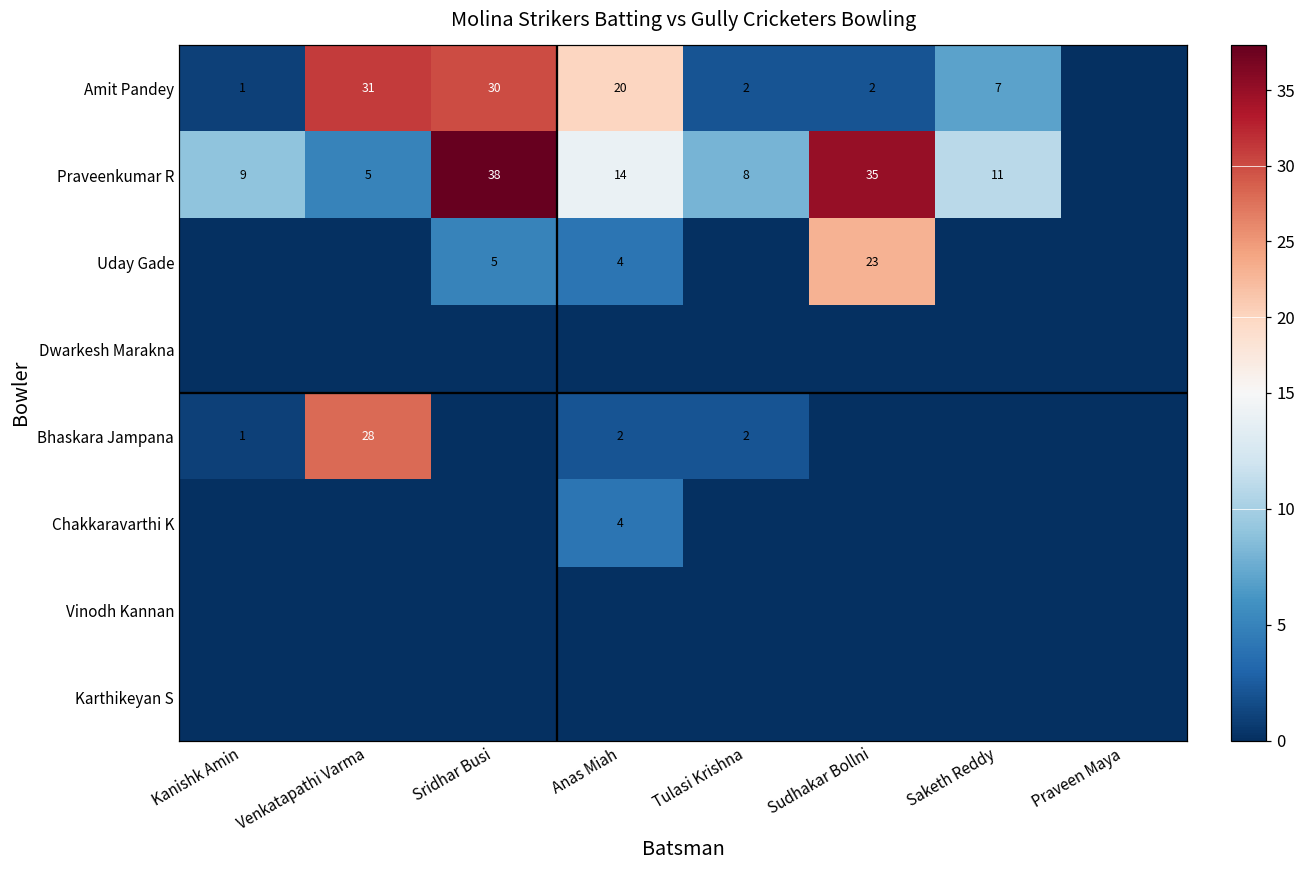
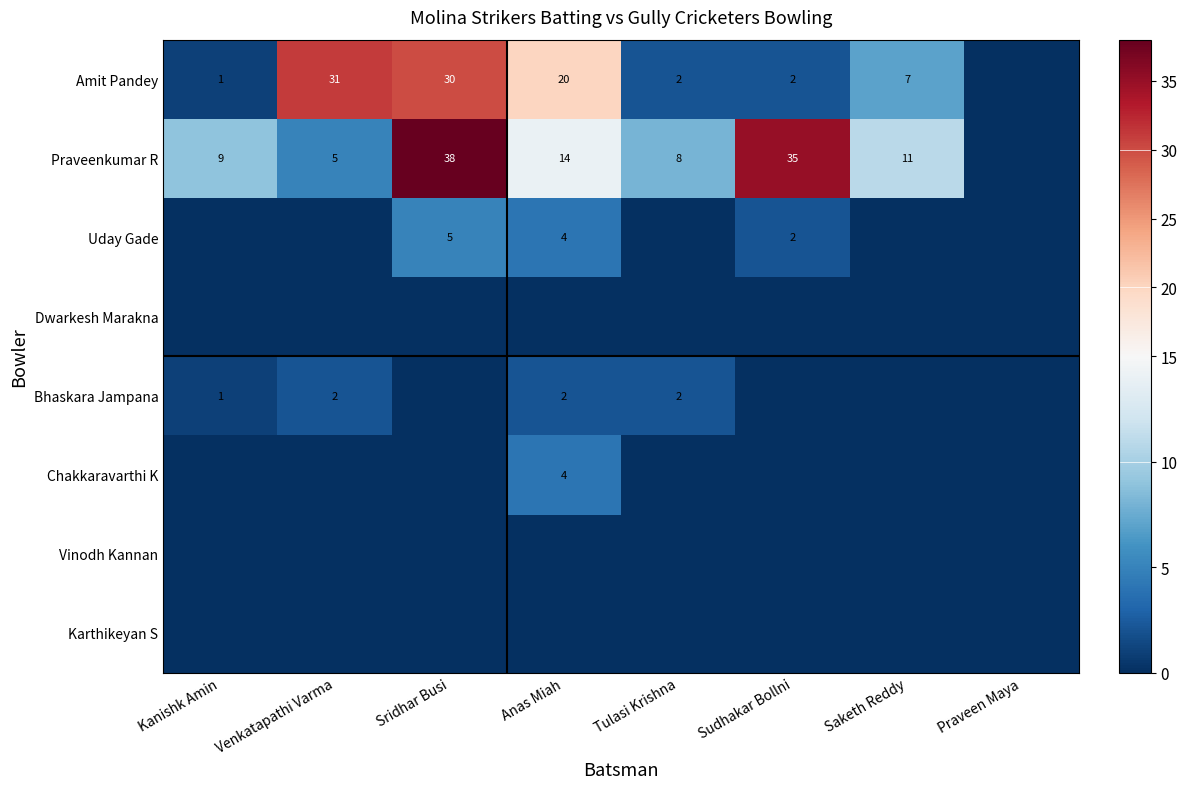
Uday Gade, Sudhakar Bollni: 23 -> 2
Bhaskara Jampana, Venkatapathi Varma: 28 -> 2
